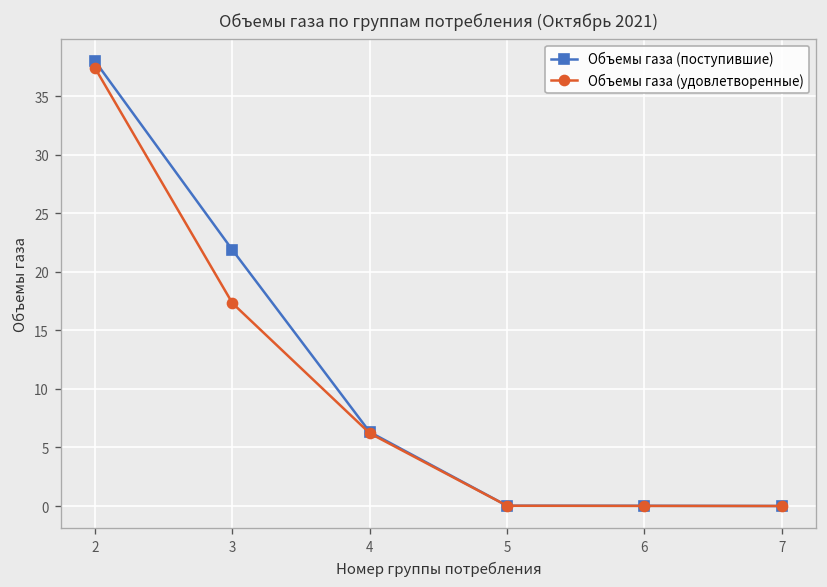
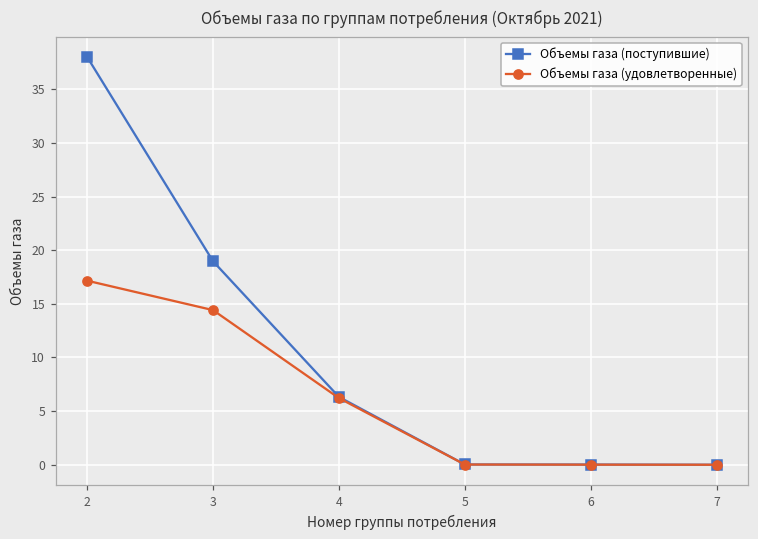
Объемы газа (удовлетворенные), 2: 37 -> 17
Объемы газа (поступившие), 3: 22 -> 19
Объемы газа (удовлетворенные), 3: 17 -> 14
